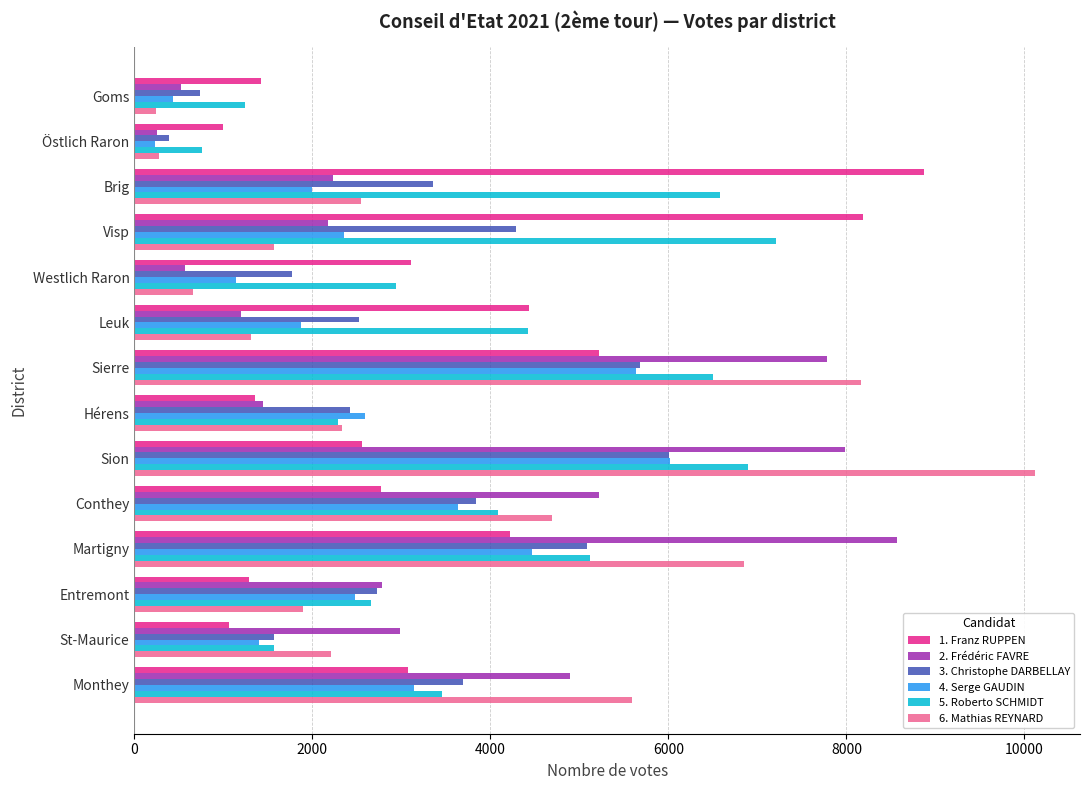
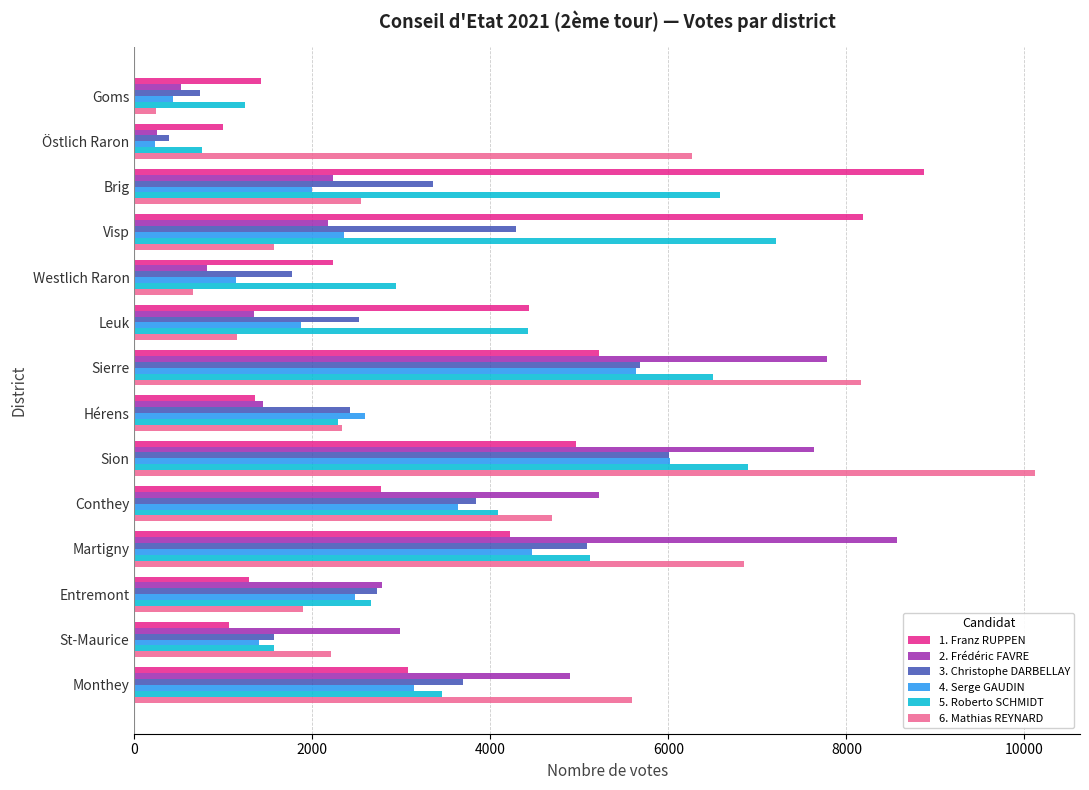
6. Mathias REYNARD, Östlich Raron: 300 -> 6300
1. Franz RUPPEN, Westlich Raron: 3100 -> 2200
2. Frédéric FAVRE, Westlich Raron: 600 -> 800
2. Frédéric FAVRE, Leuk: 1200 -> 1300
6. Mathias REYNARD, Leuk: 1300 -> 1200
1. Franz RUPPEN, Sion: 2600 -> 5000
2. Frédéric FAVRE, Sion: 8000 -> 7600
